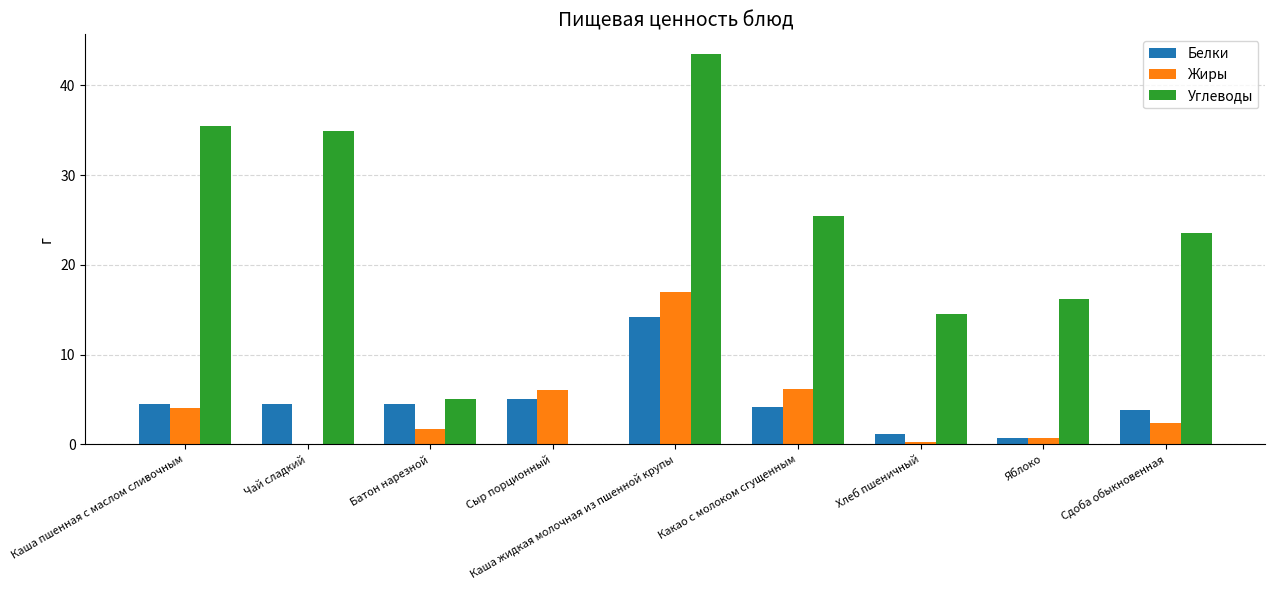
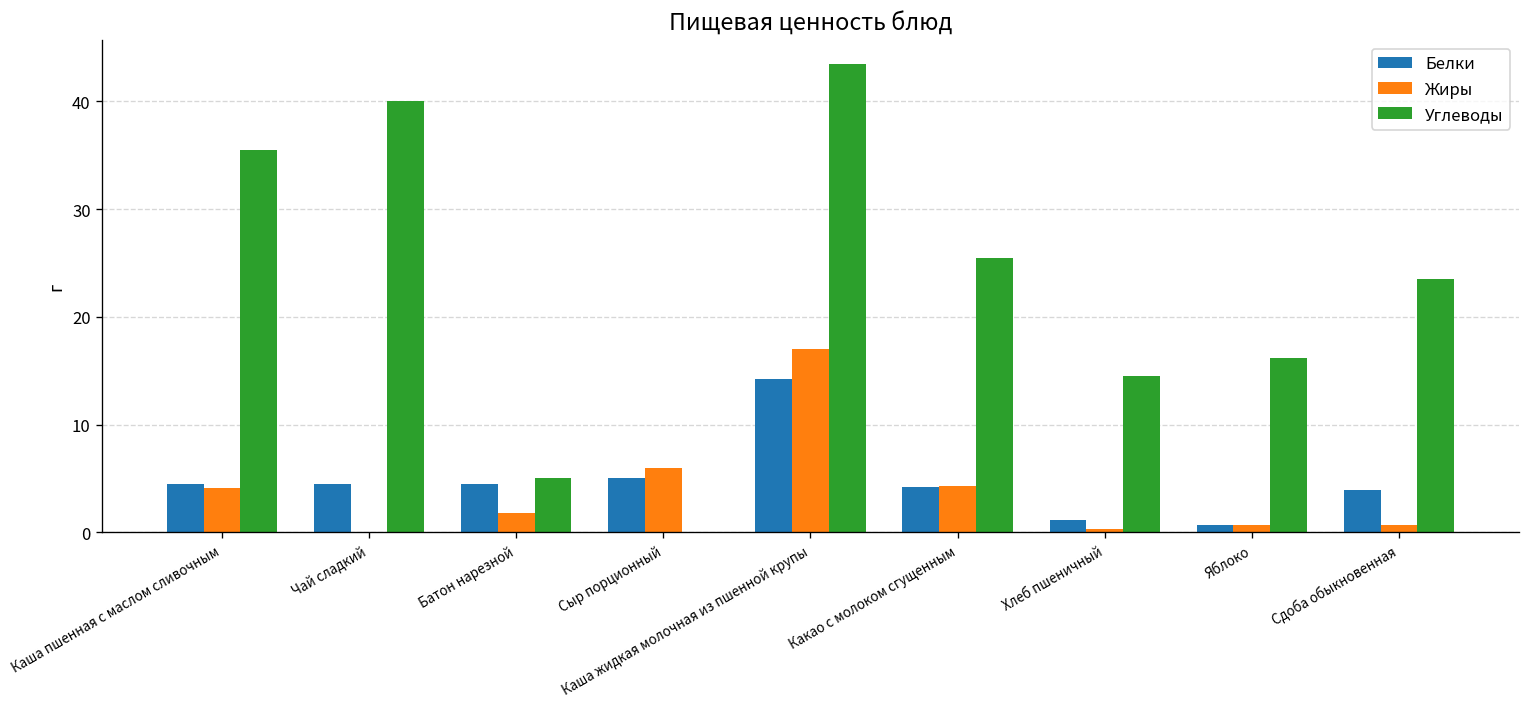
Углеводы, Чай сладкий: 35 -> 40
Жиры, Какао с молоком сгущенным: 6 -> 4
Жиры, Сдоба обыкновенная: 2 -> 1
